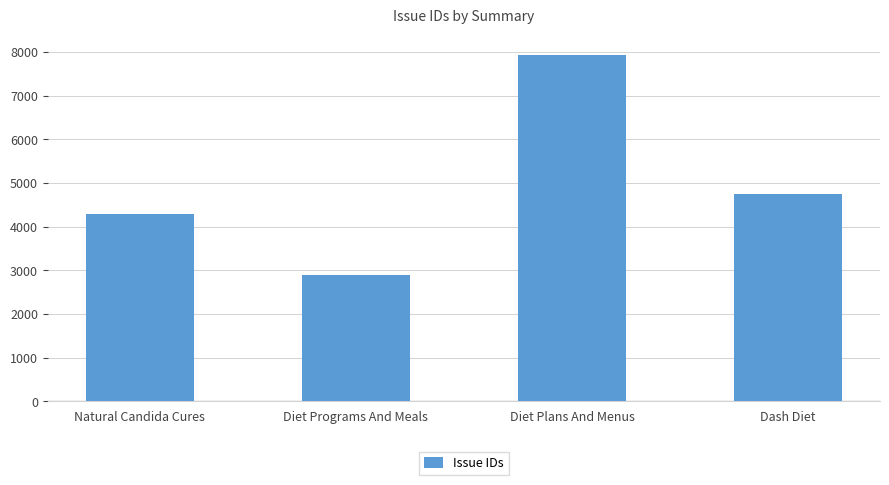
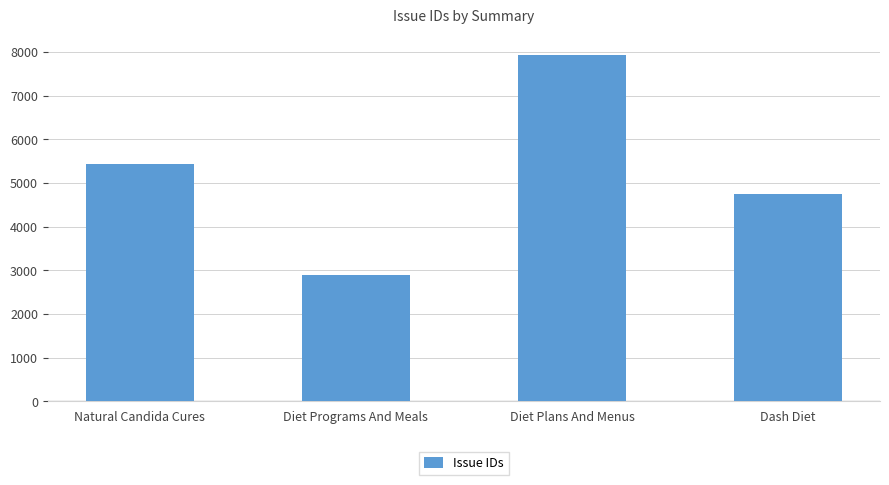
Natural Candida Cures: 4300 -> 5400
